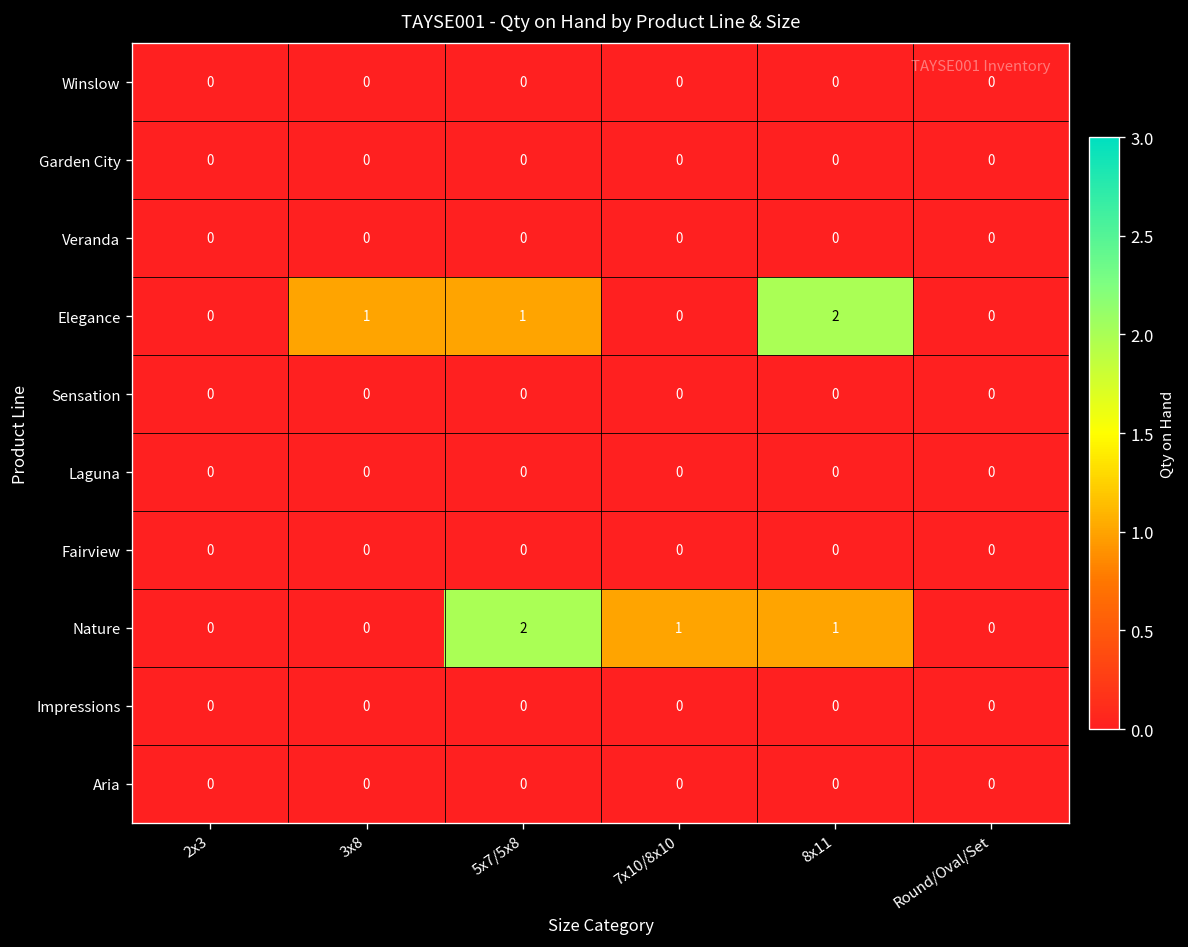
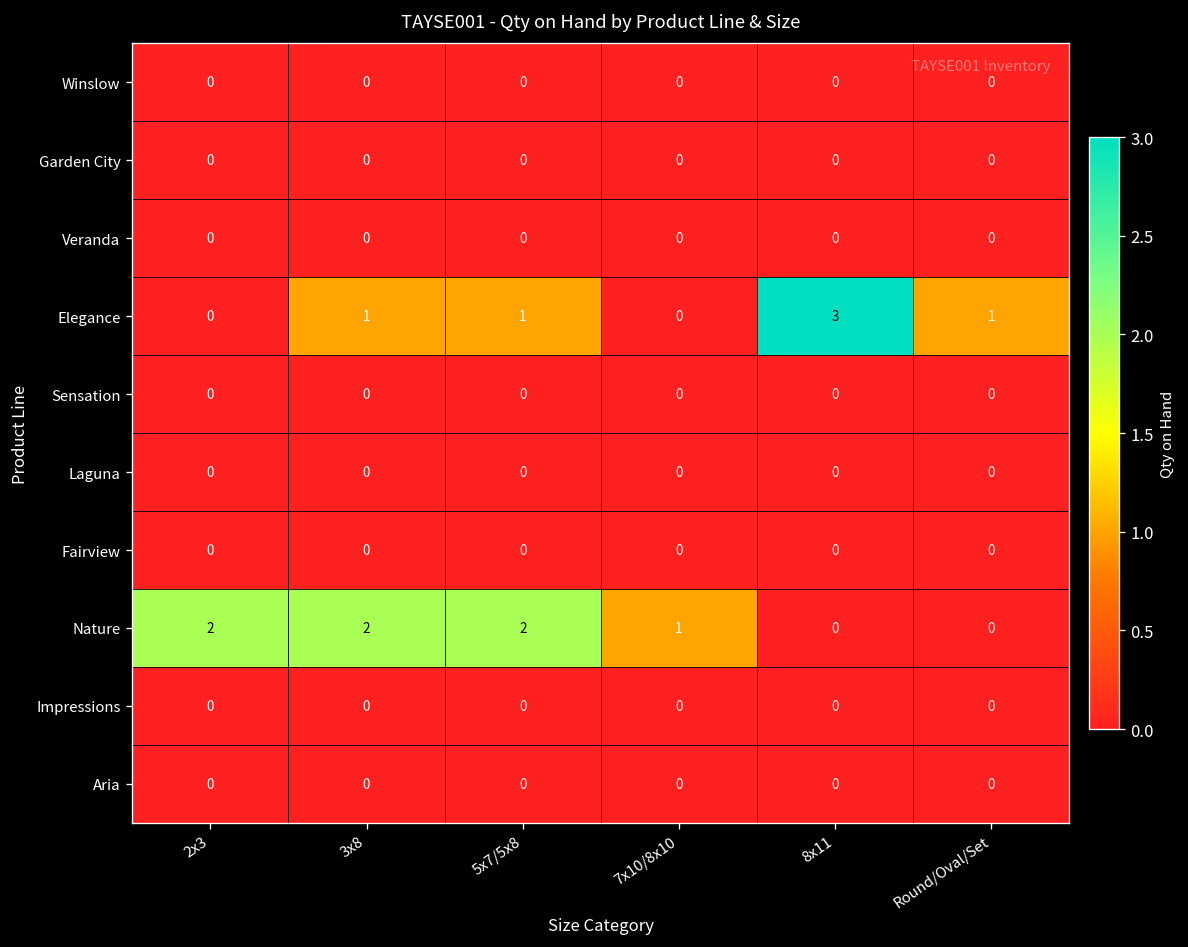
Elegance, 8x11: 2 -> 3
Elegance, Round/Oval/Set: 0 -> 1
Nature, 2x3: 0 -> 2
Nature, 3x8: 0 -> 2
Nature, 8x11: 1 -> 0
